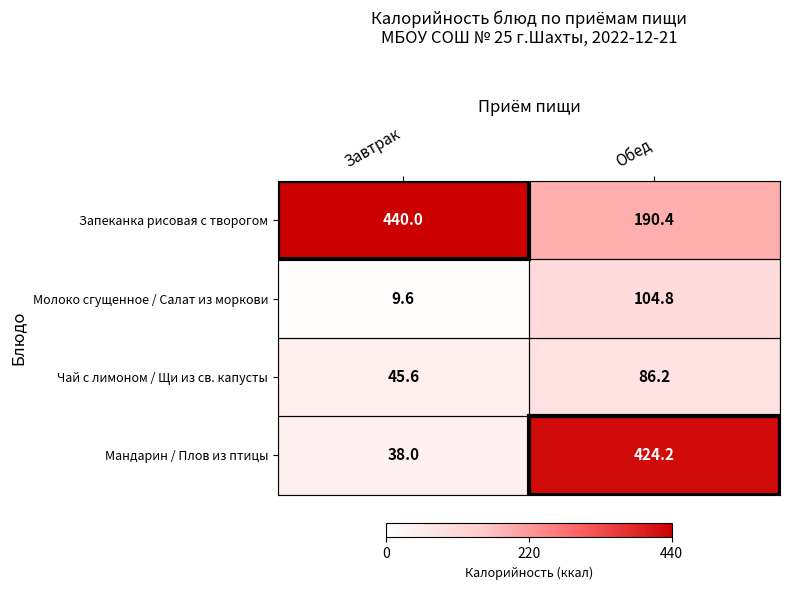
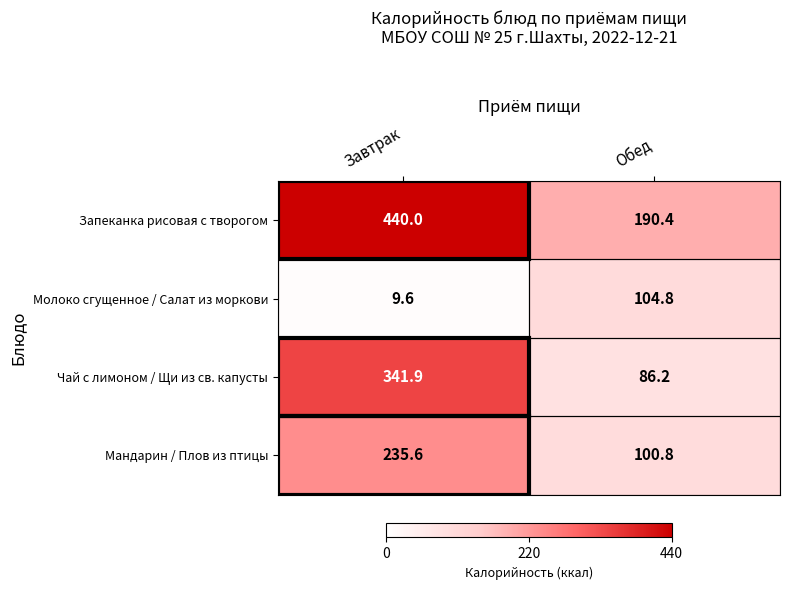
Чай с лимоном / Щи из св. капусты, Завтрак: 45.6 -> 341.9
Мандарин / Плов из птицы, Завтрак: 38.0 -> 235.6
Мандарин / Плов из птицы, Обед: 424.2 -> 100.8
